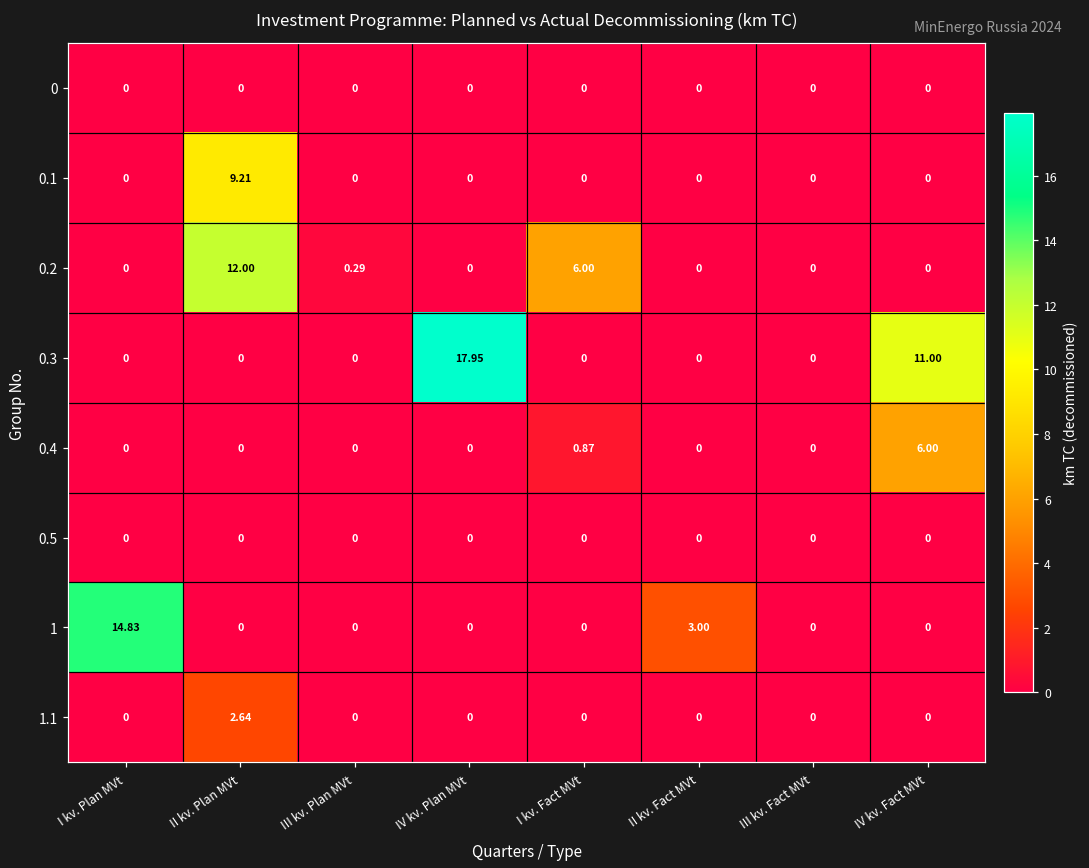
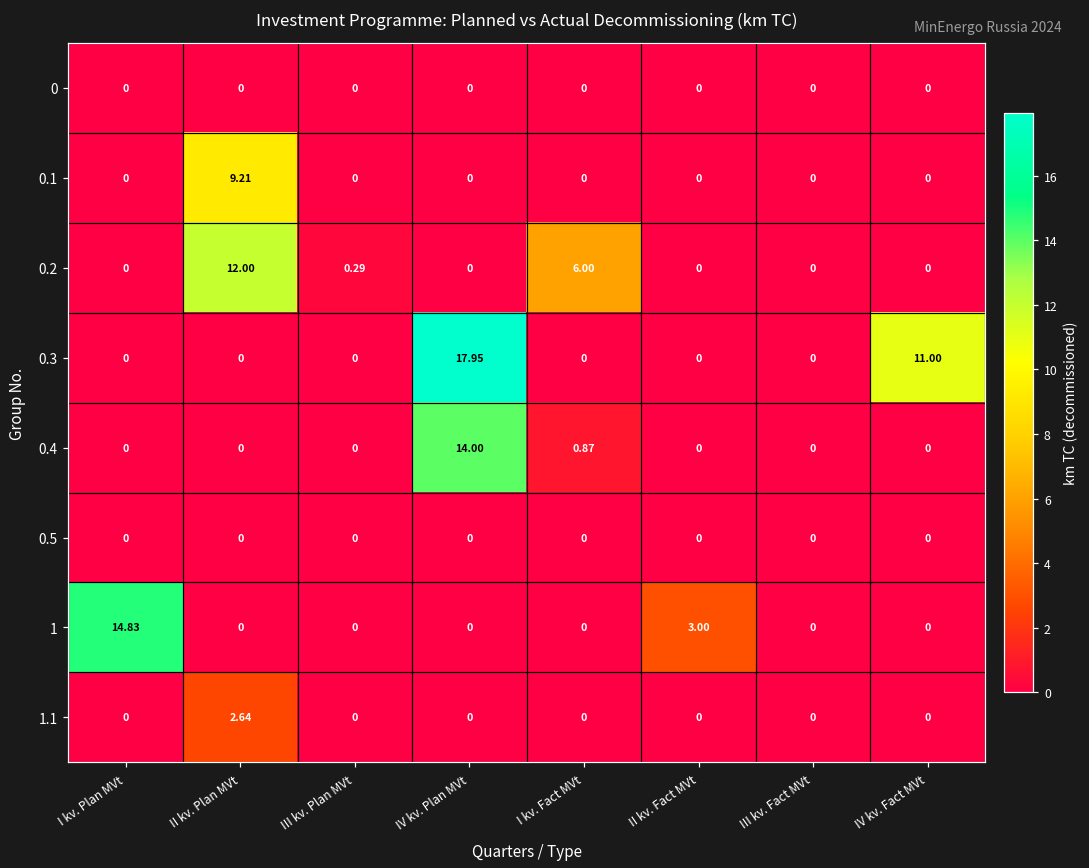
0.4, IV kv. Plan MVt: 0 -> 14.00
0.4, IV kv. Fact MVt: 6.00 -> 0
